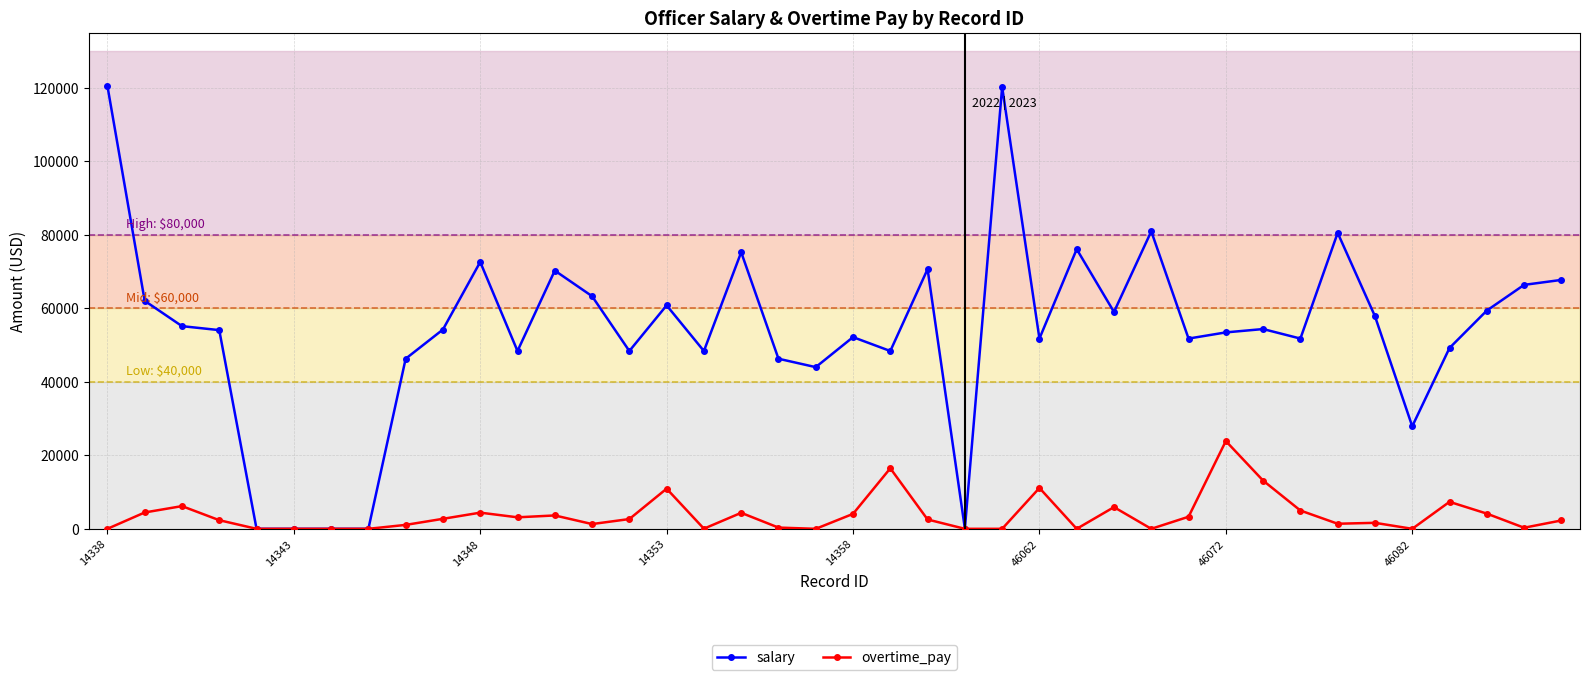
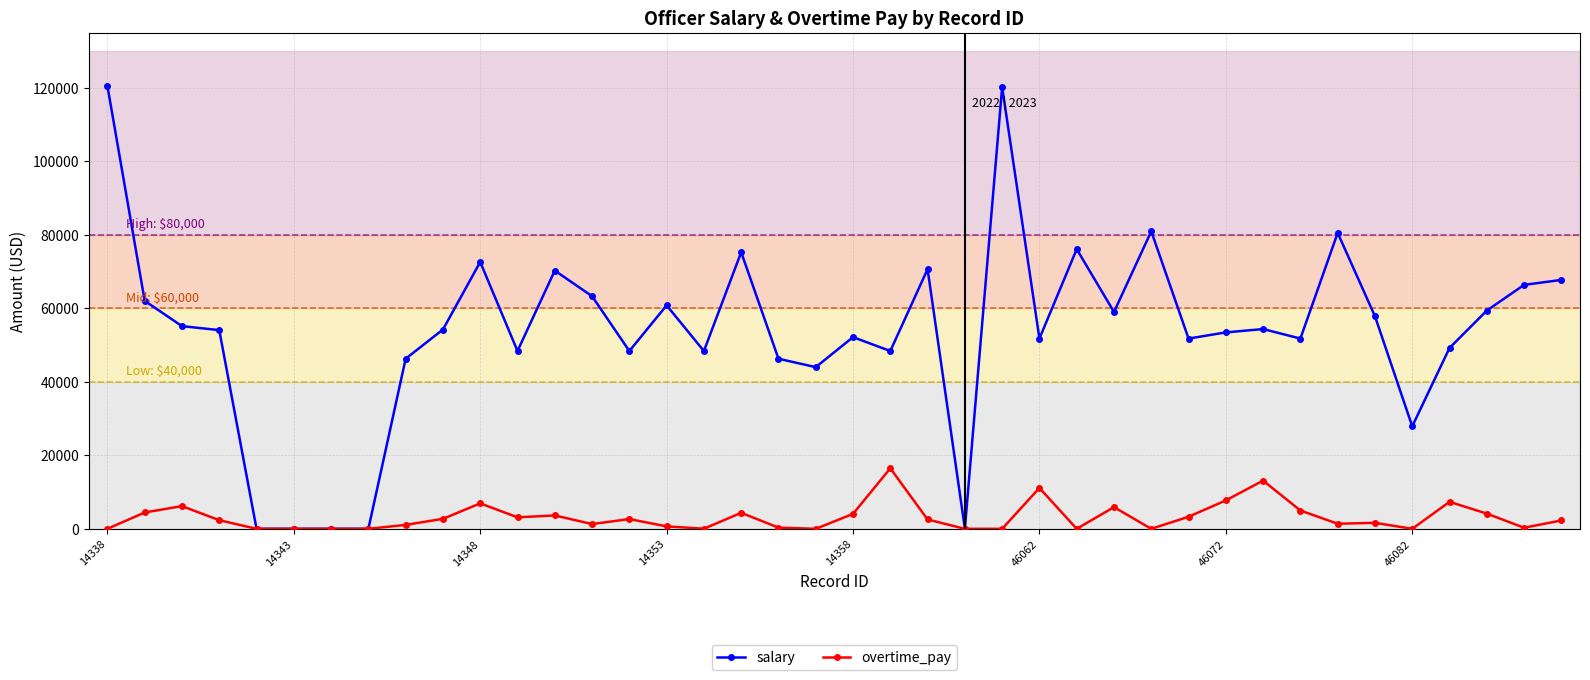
overtime_pay, 14348: 4000 -> 7000
overtime_pay, 14353: 11000 -> 1000
overtime_pay, 46072: 24000 -> 8000
